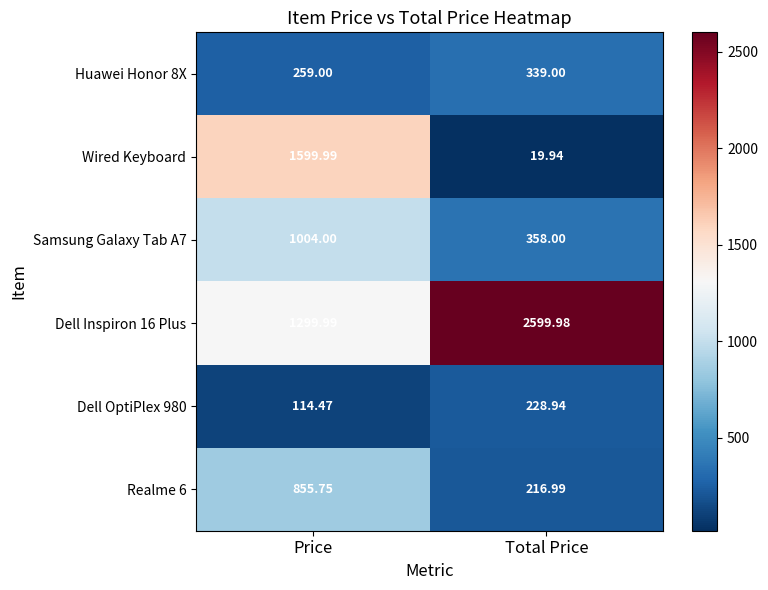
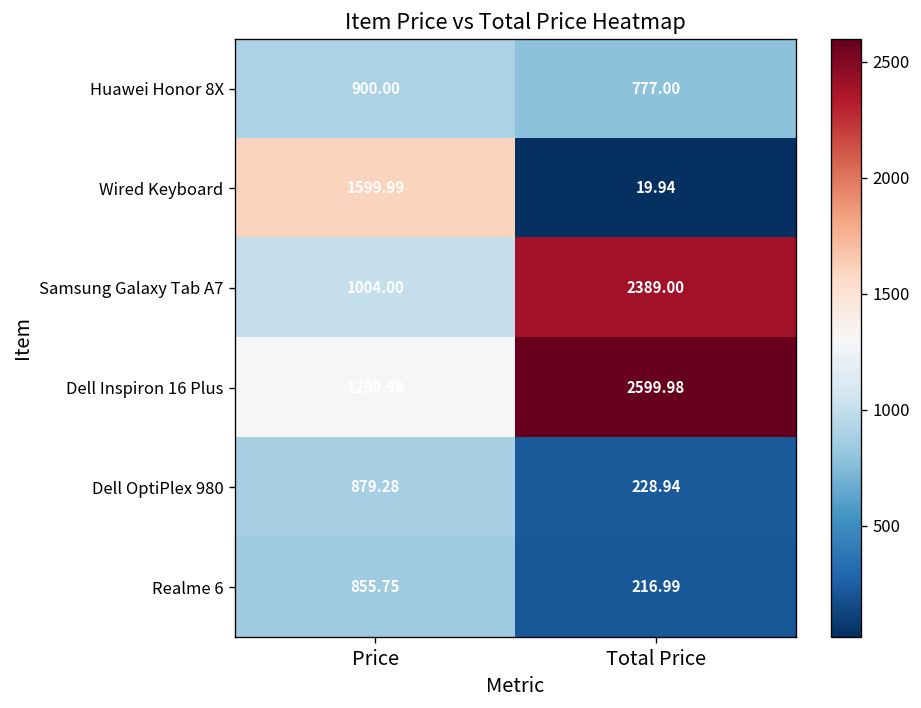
Huawei Honor 8X, Price: 259.00 -> 900.00
Huawei Honor 8X, Total Price: 339.00 -> 777.00
Samsung Galaxy Tab A7, Total Price: 358.00 -> 2389.00
Dell OptiPlex 980, Price: 114.47 -> 879.28
